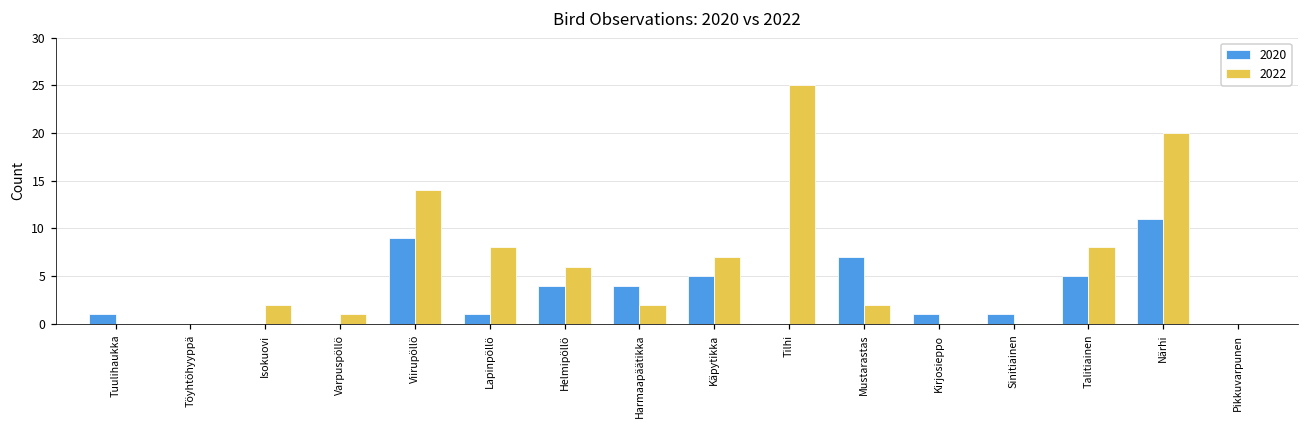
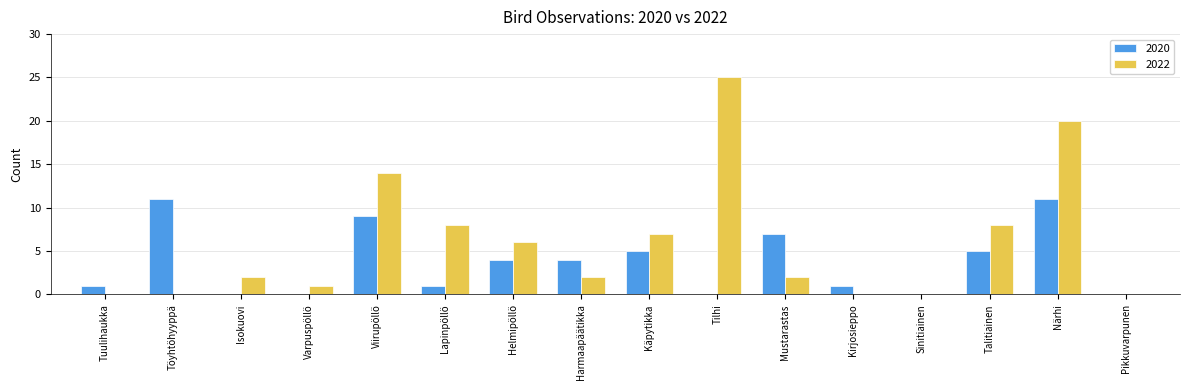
2020, Töyhtöhyyppä: 0 -> 11
2020, Sinitiainen: 1 -> 0
